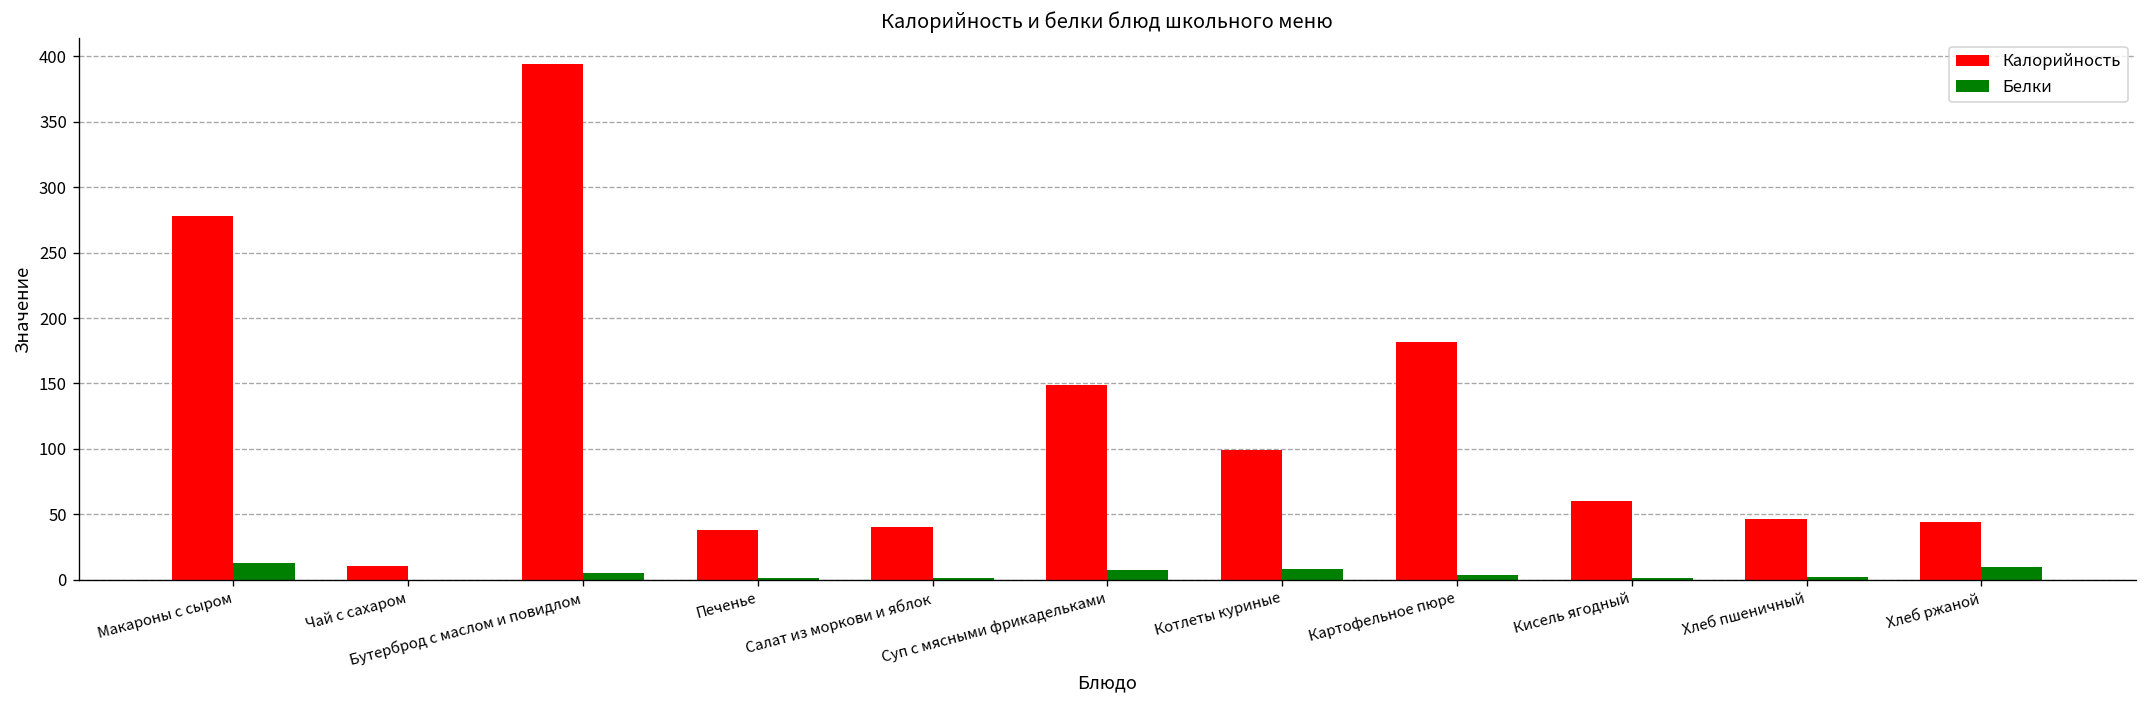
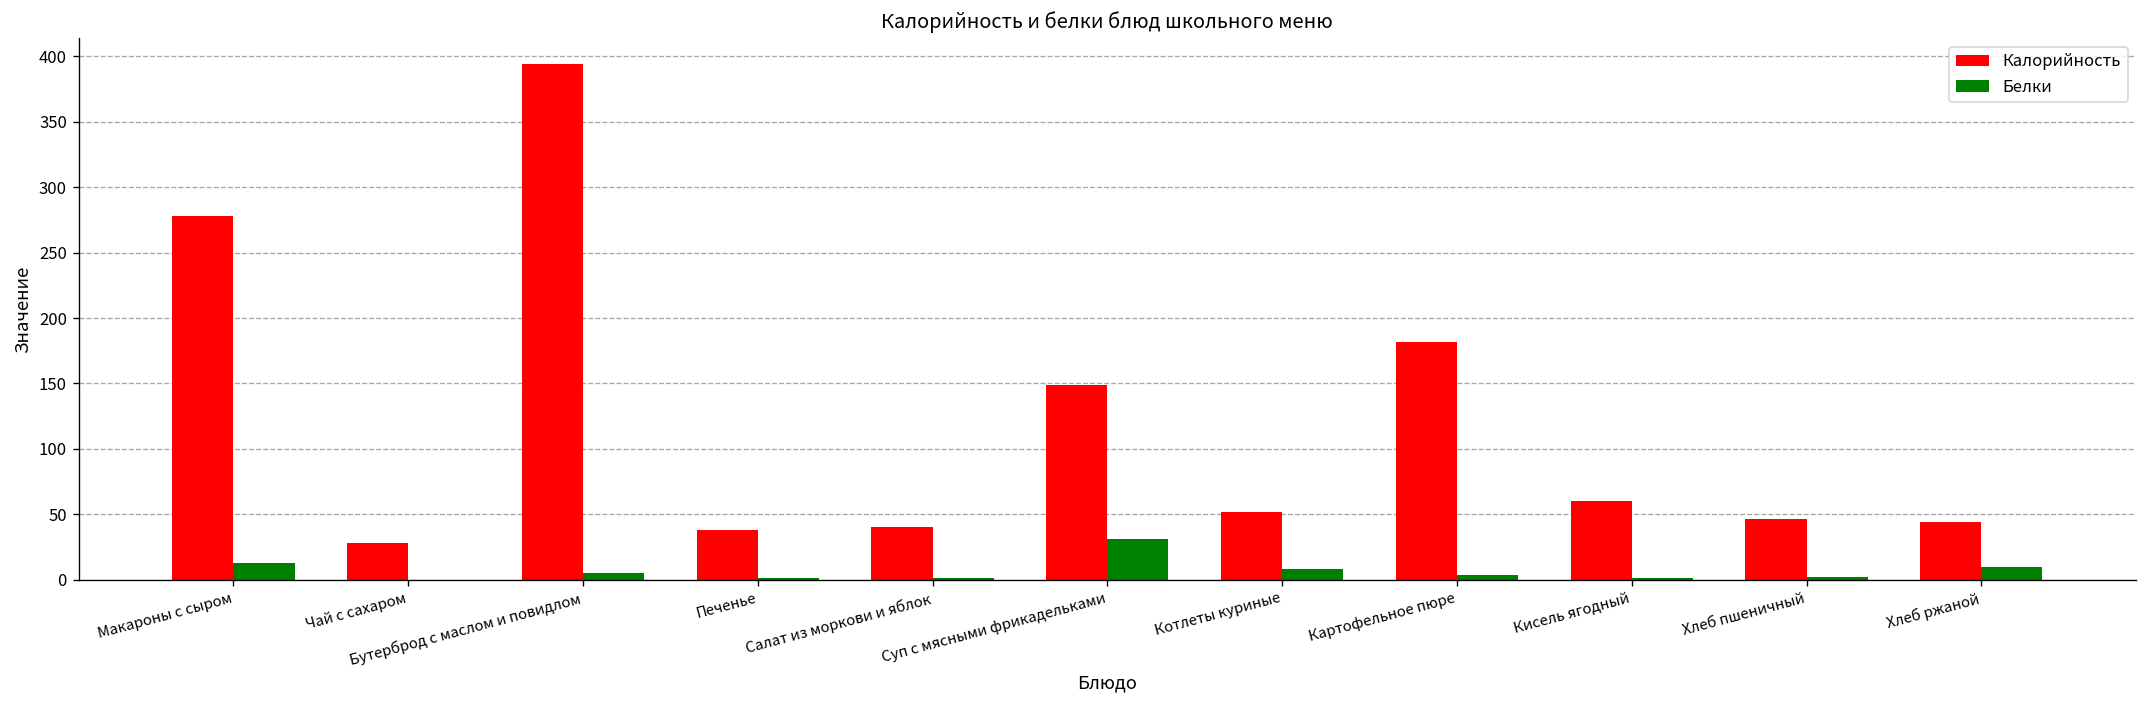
Калорийность, Чай с сахаром: 10 -> 28
Белки, Суп с мясными фрикадельками: 7 -> 31
Калорийность, Котлеты куриные: 99 -> 52
